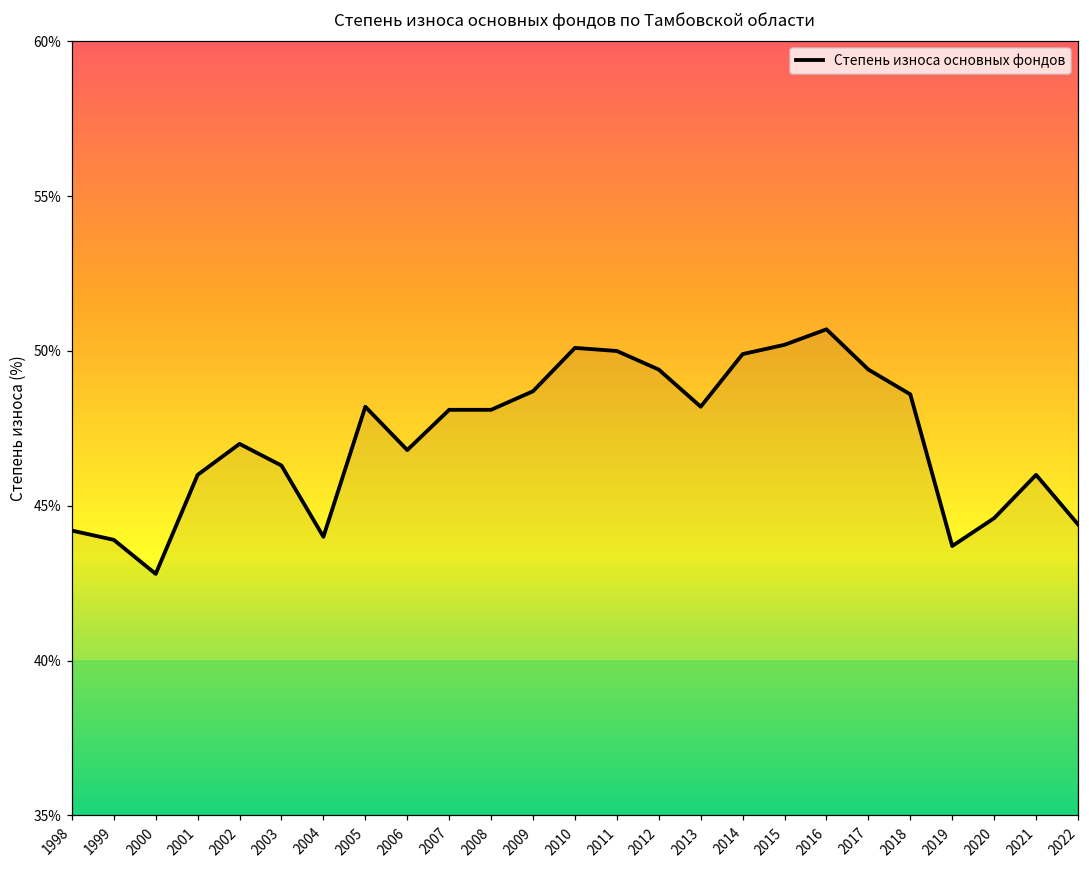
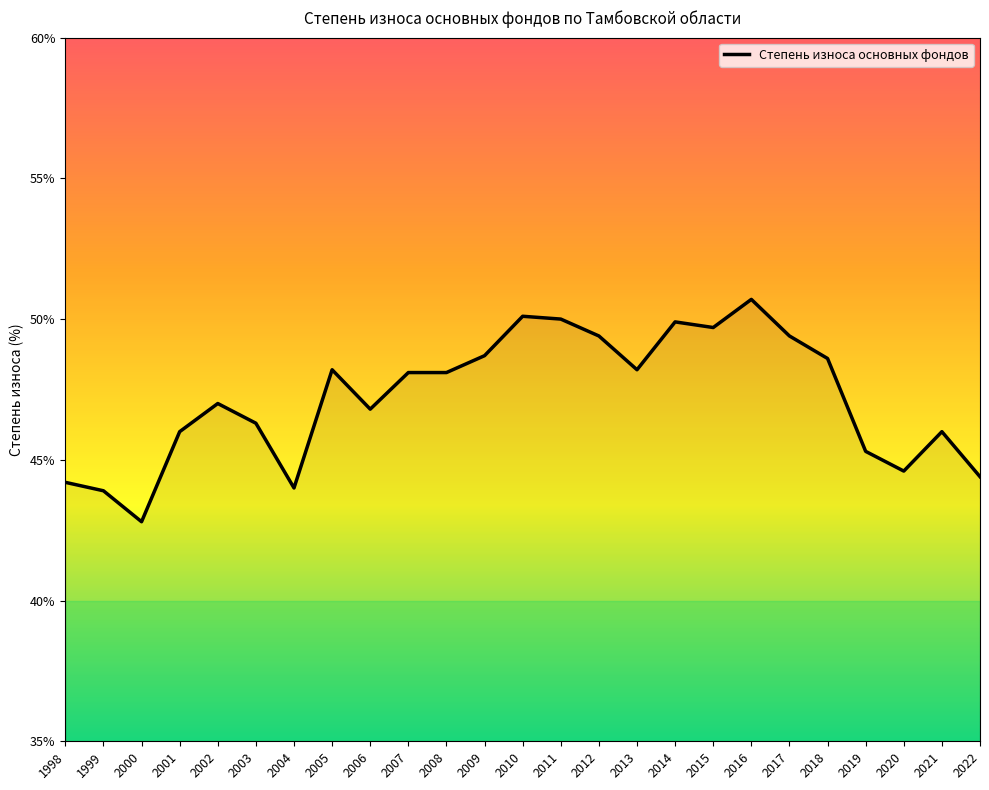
2015: 50.2% -> 49.7%
2019: 43.7% -> 45.3%
